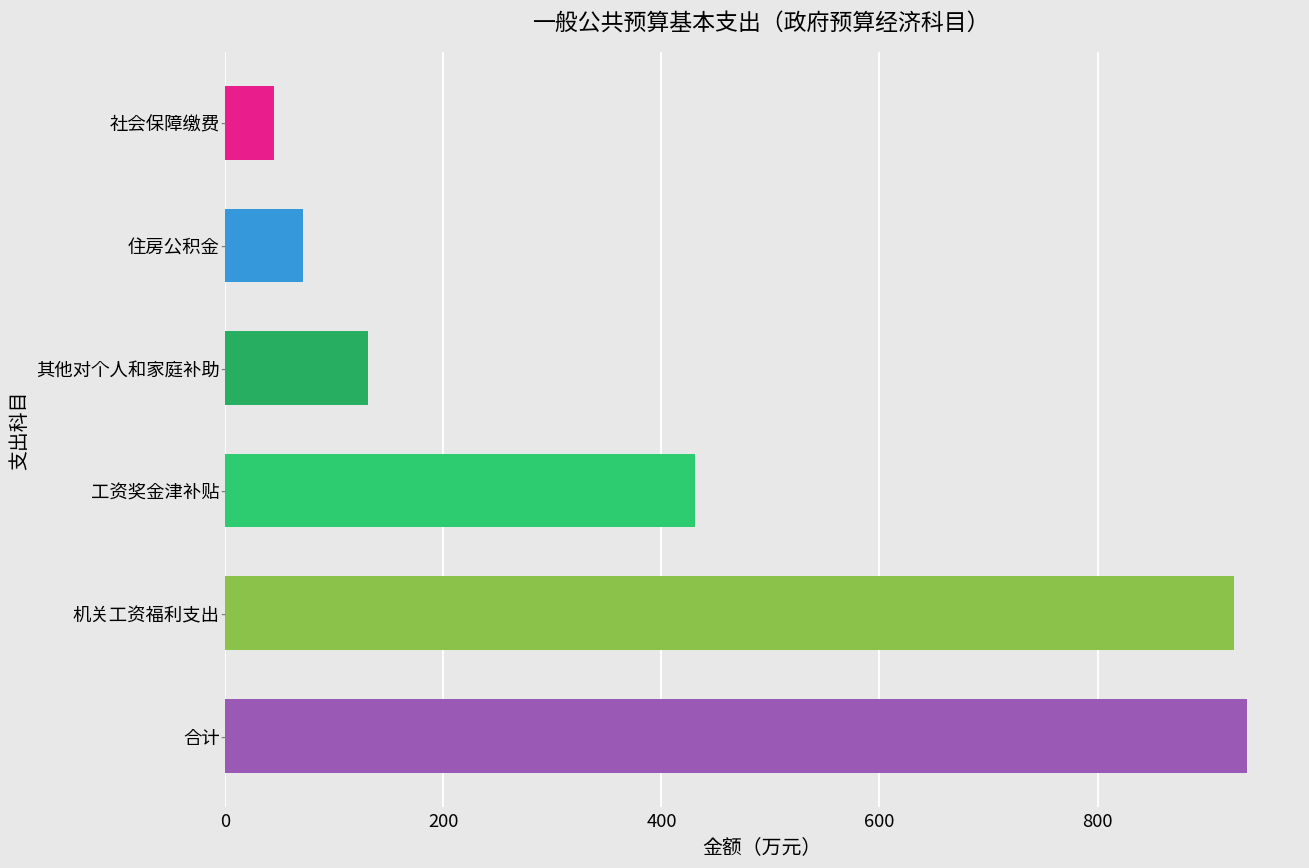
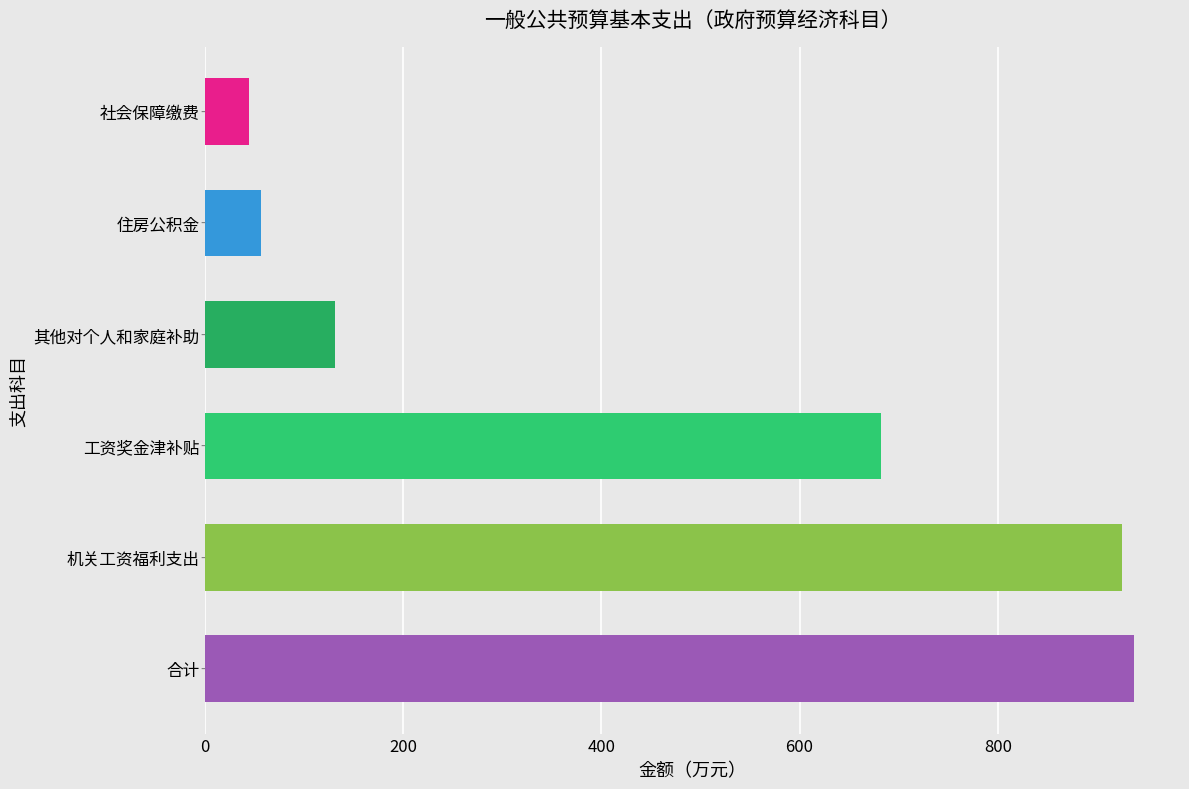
住房公积金: 70 -> 60
工资奖金津补贴: 430 -> 680
